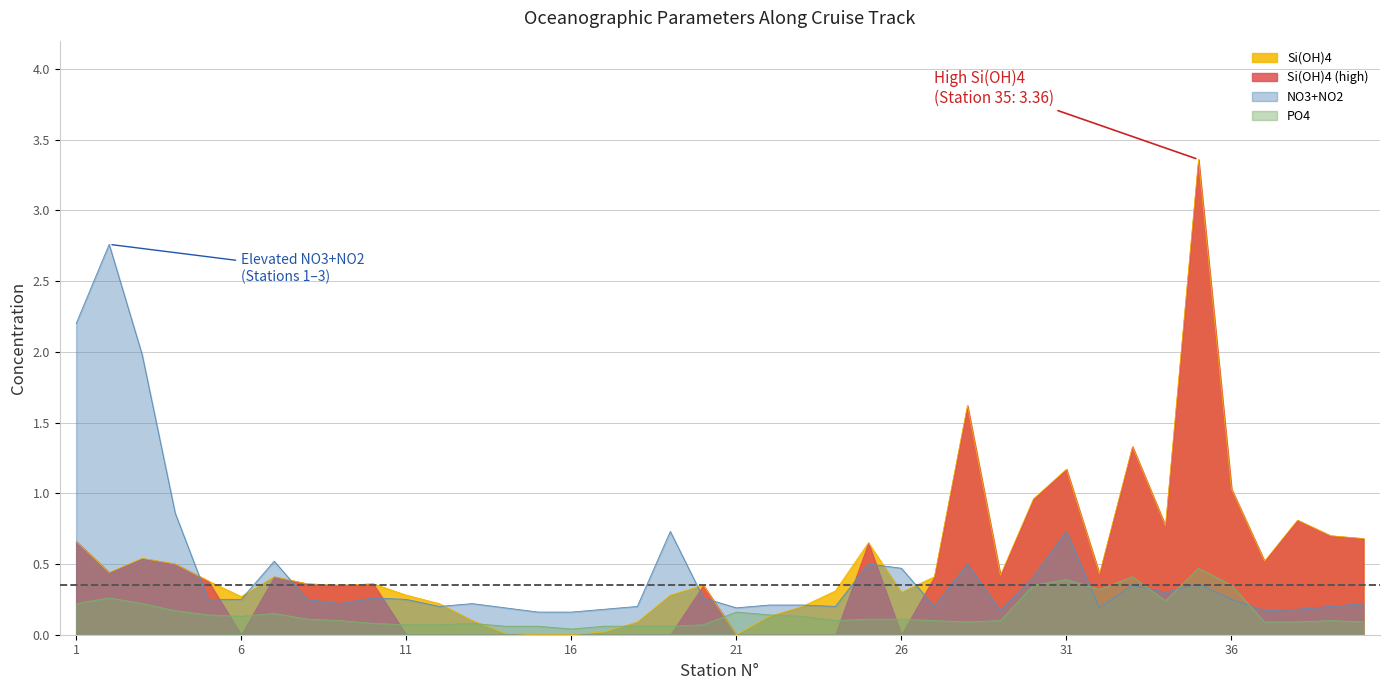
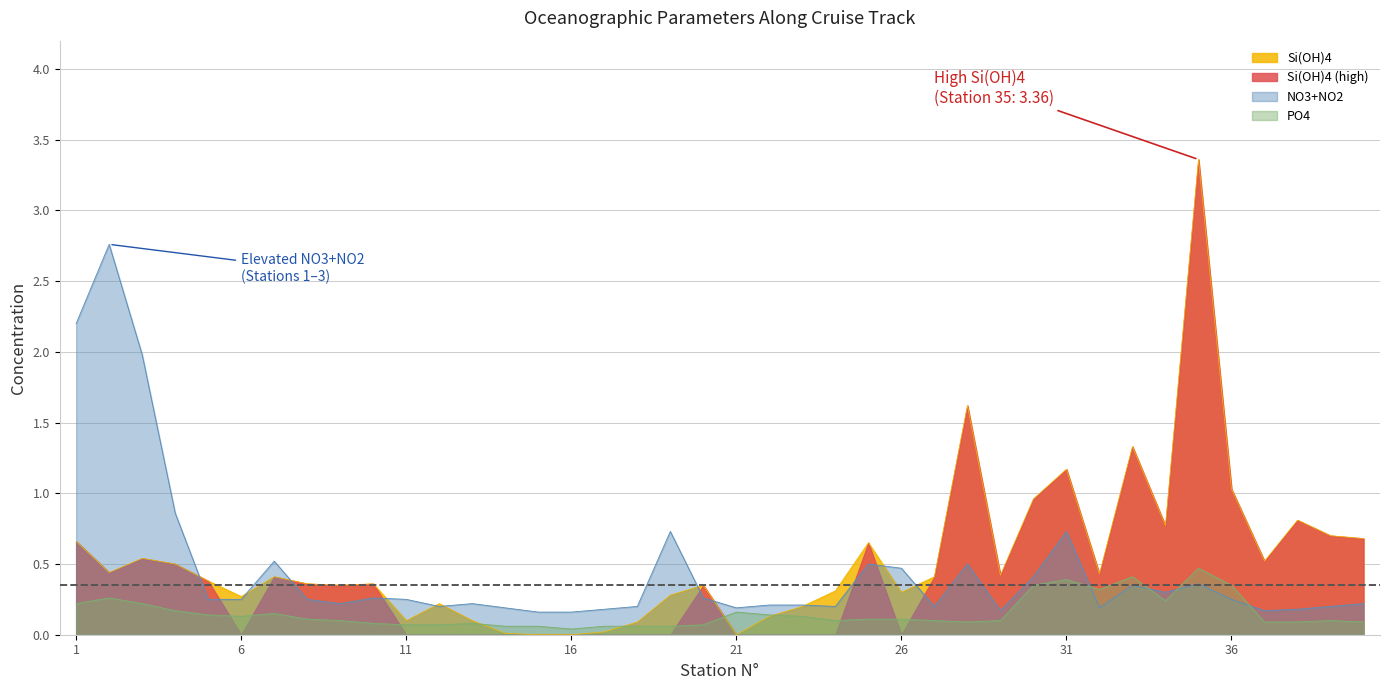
Si(OH)4, 11: 0.28 -> 0.10
